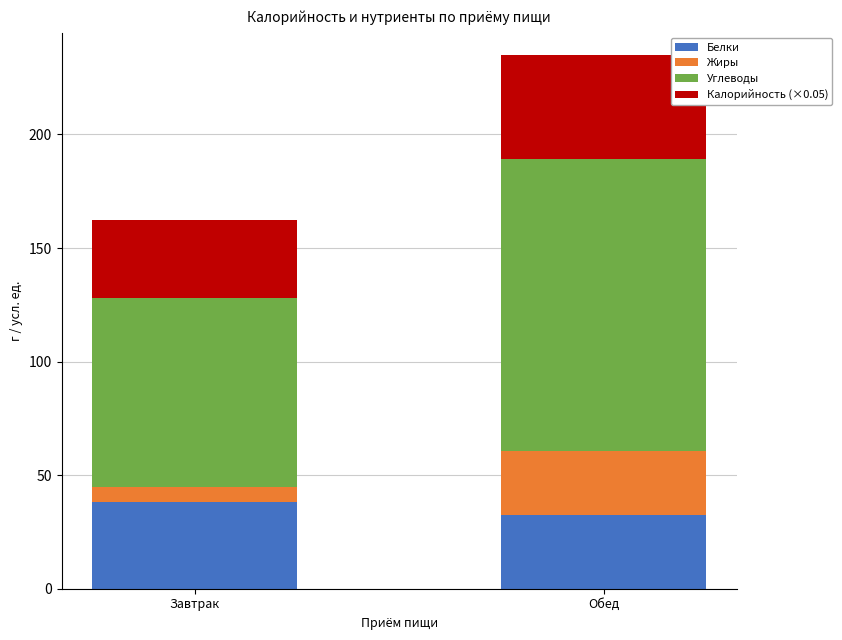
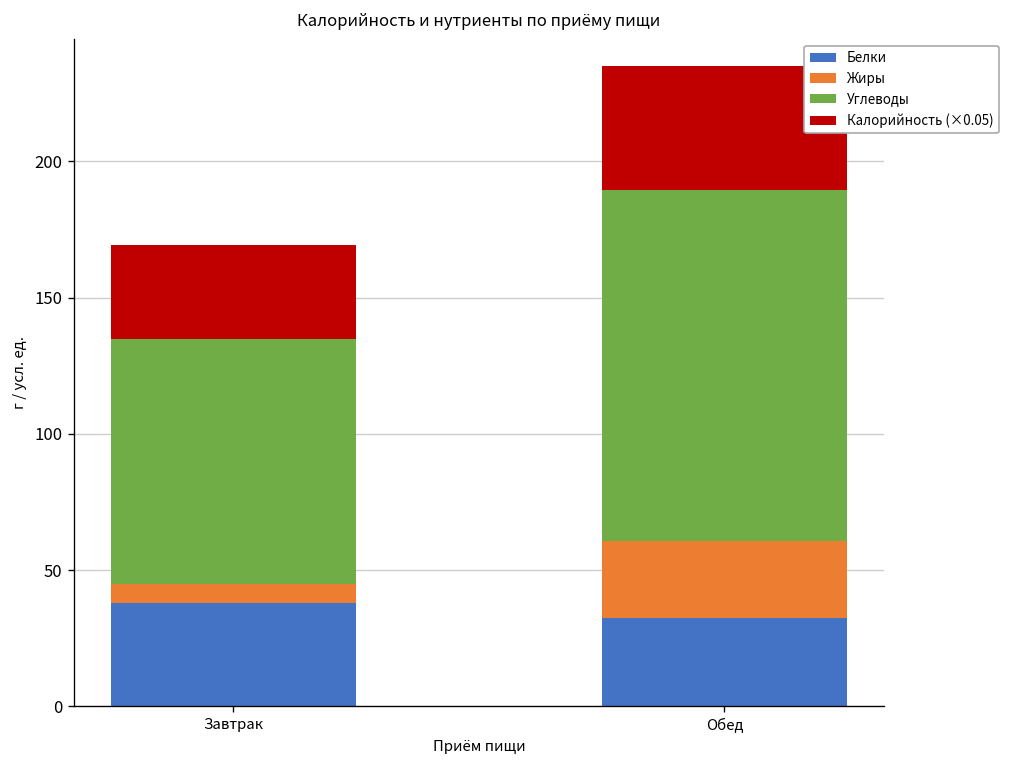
Углеводы, Завтрак: 83 -> 90
